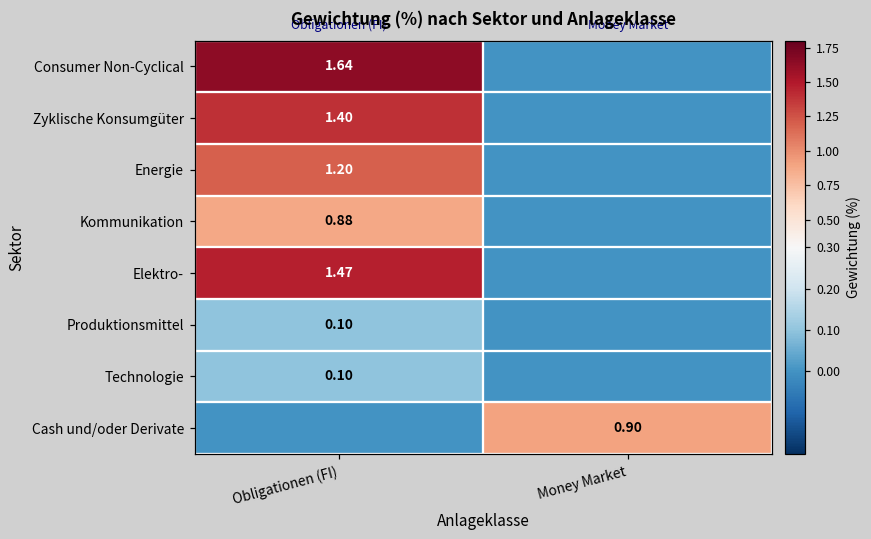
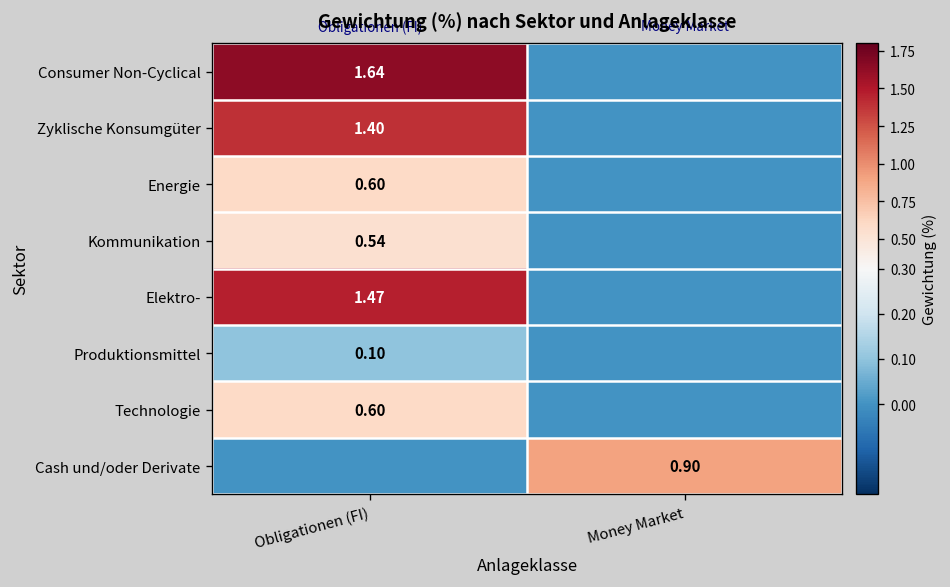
Energie, Obligationen (FI): 1.20 -> 0.60
Kommunikation, Obligationen (FI): 0.88 -> 0.54
Technologie, Obligationen (FI): 0.10 -> 0.60
